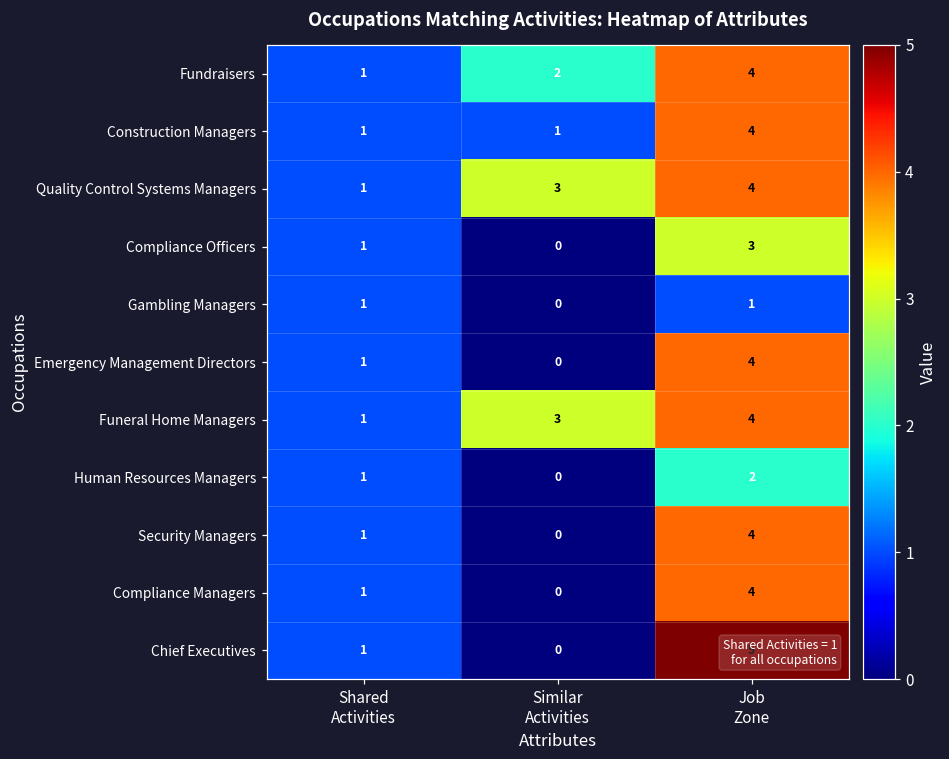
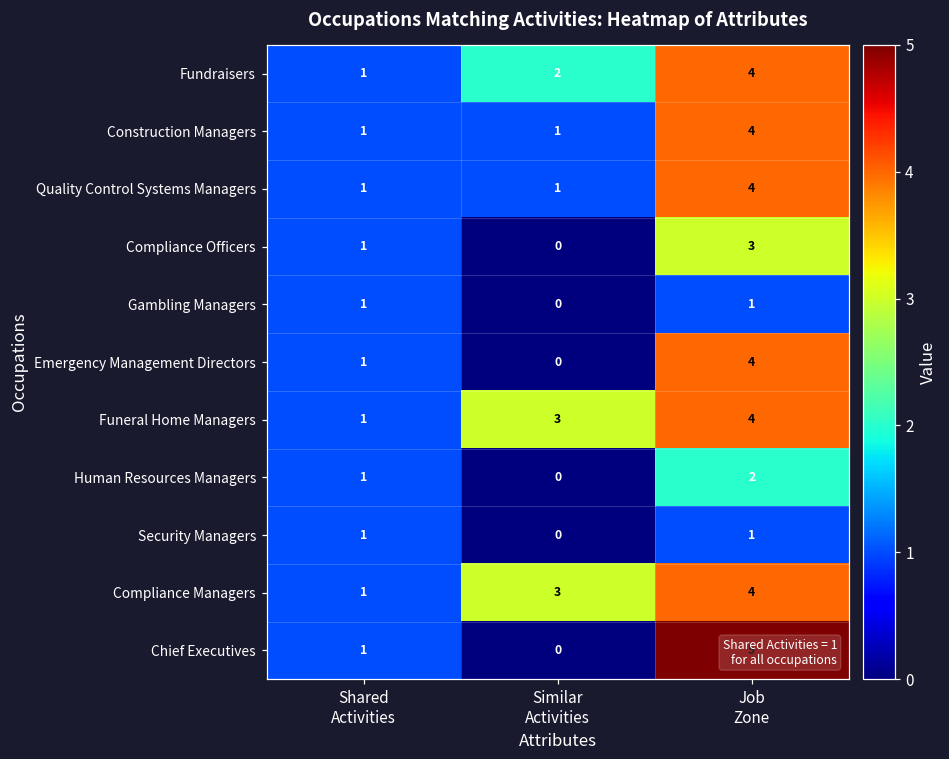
Quality Control Systems Managers, Similar Activities: 3 -> 1
Security Managers, Job Zone: 4 -> 1
Compliance Managers, Similar Activities: 0 -> 3
